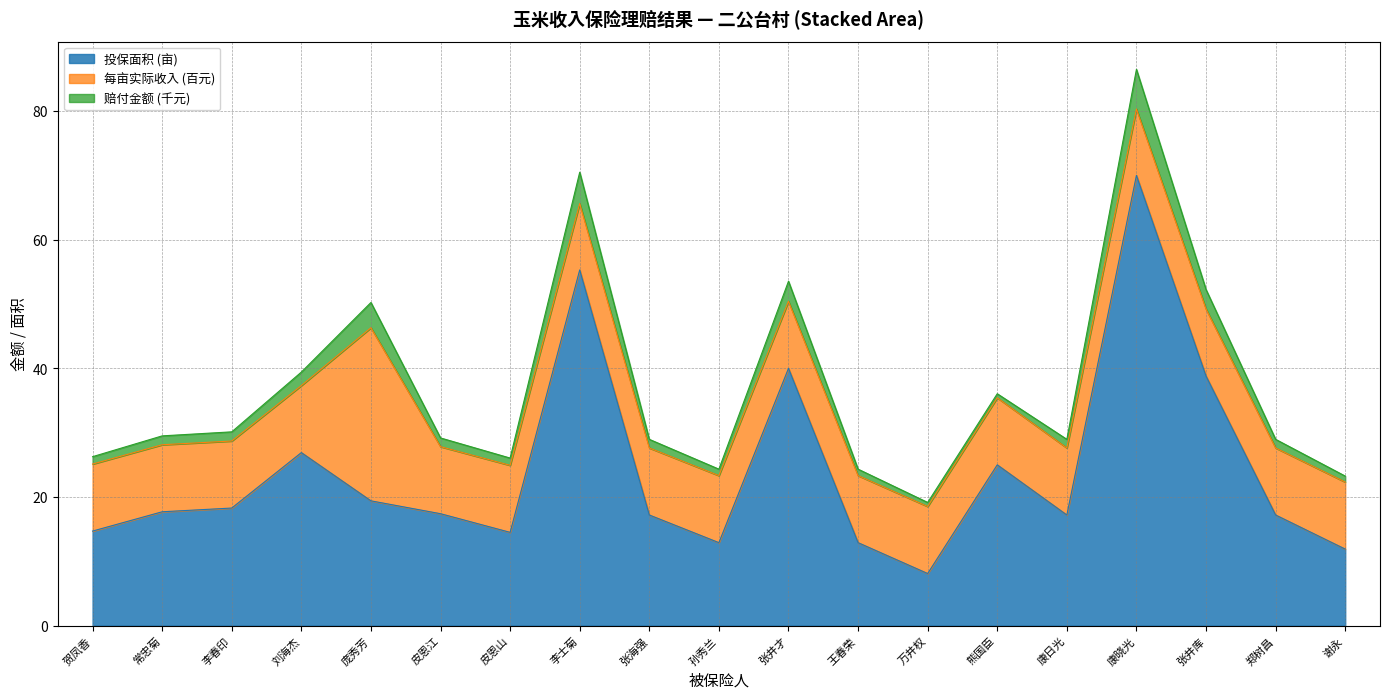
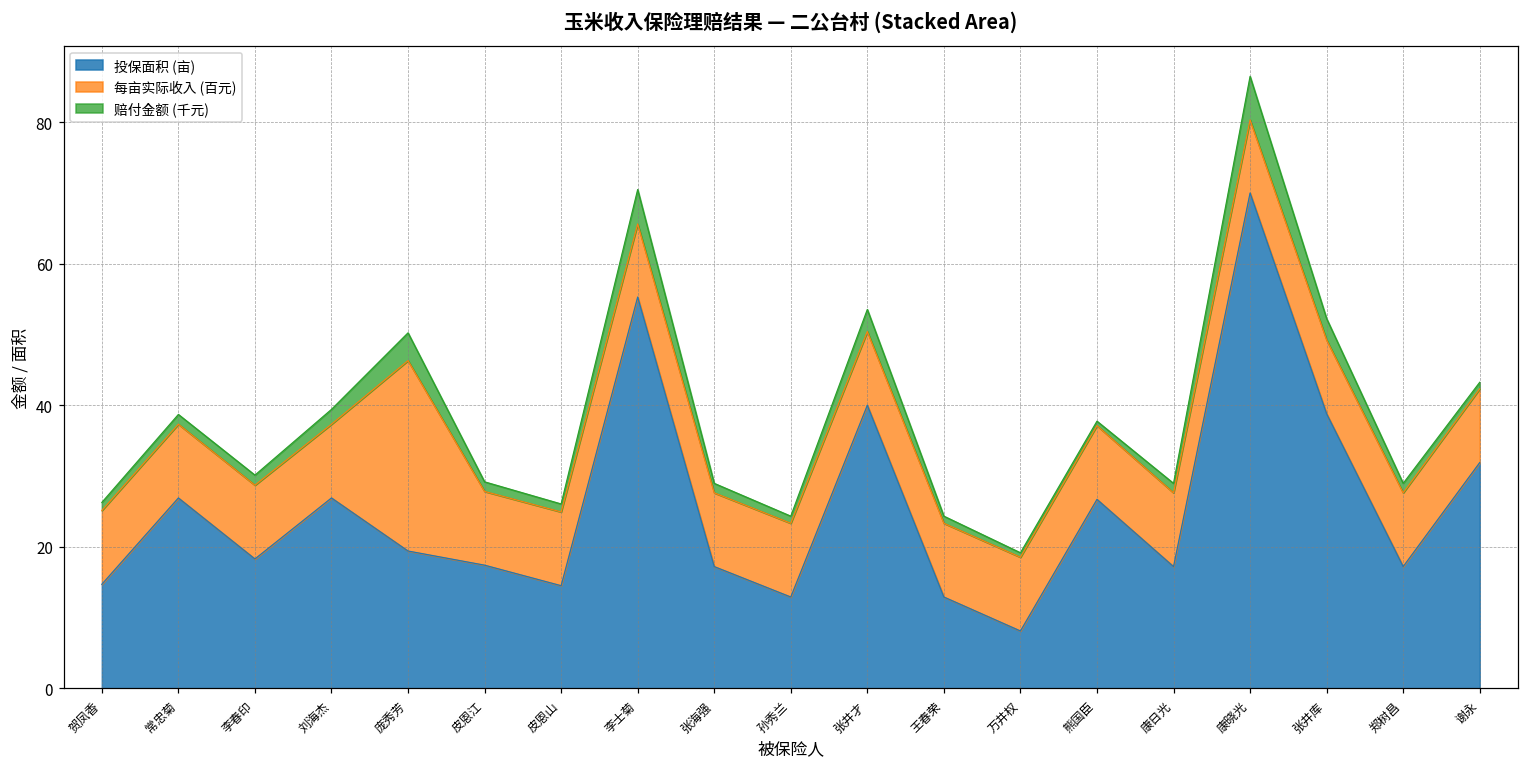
投保面积 (亩), 常忠菊: 18 -> 27
投保面积 (亩), 熊国臣: 25 -> 27
投保面积 (亩), 谢永: 12 -> 32
